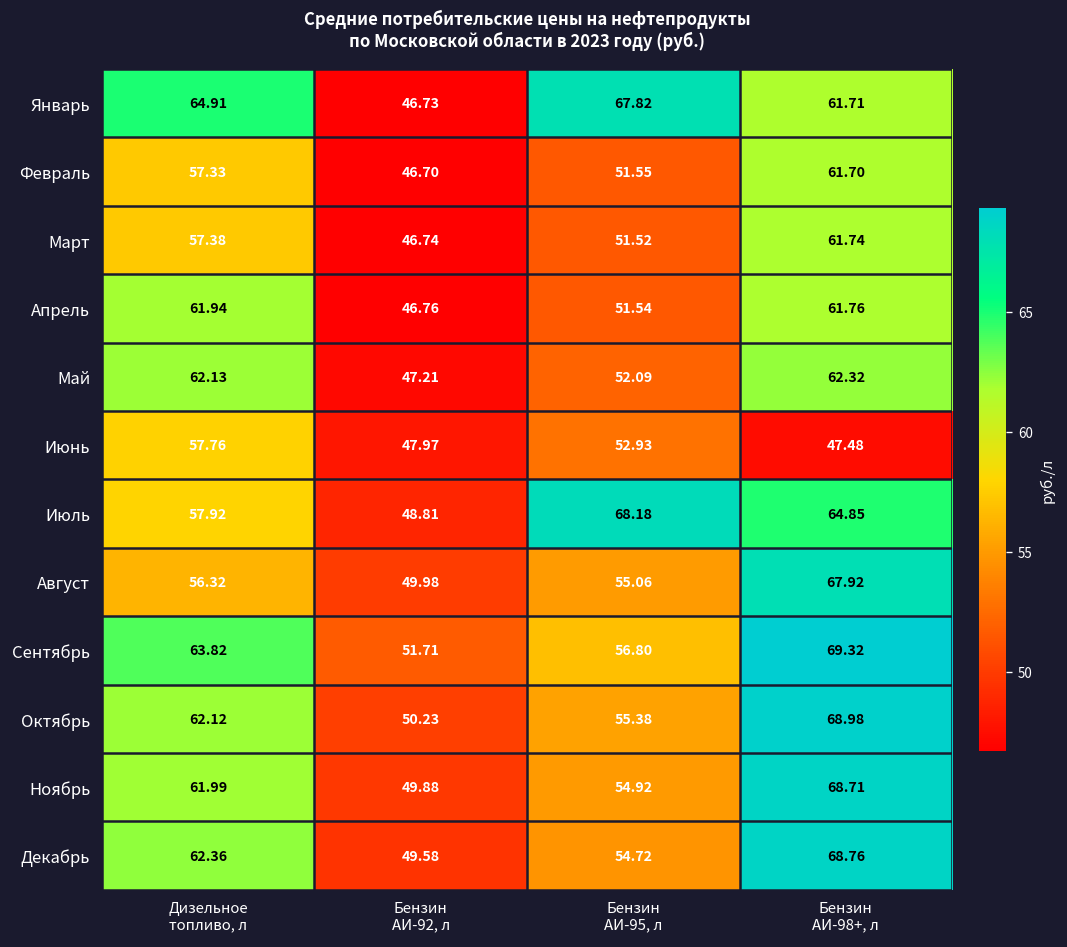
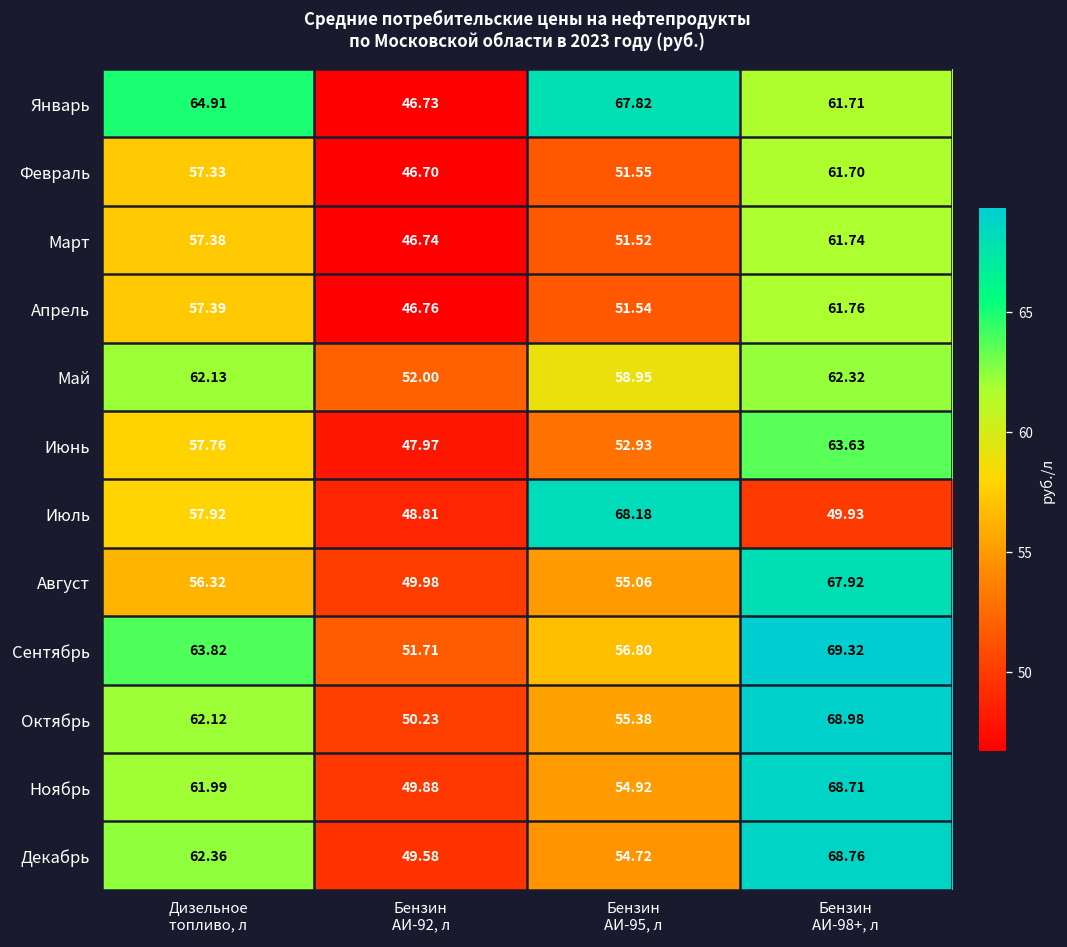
Апрель, Дизельное топливо, л: 61.94 -> 57.39
Май, Бензин АИ-92, л: 47.21 -> 52.00
Май, Бензин АИ-95, л: 52.09 -> 58.95
Июнь, Бензин АИ-98+, л: 47.48 -> 63.63
Июль, Бензин АИ-98+, л: 64.85 -> 49.93
